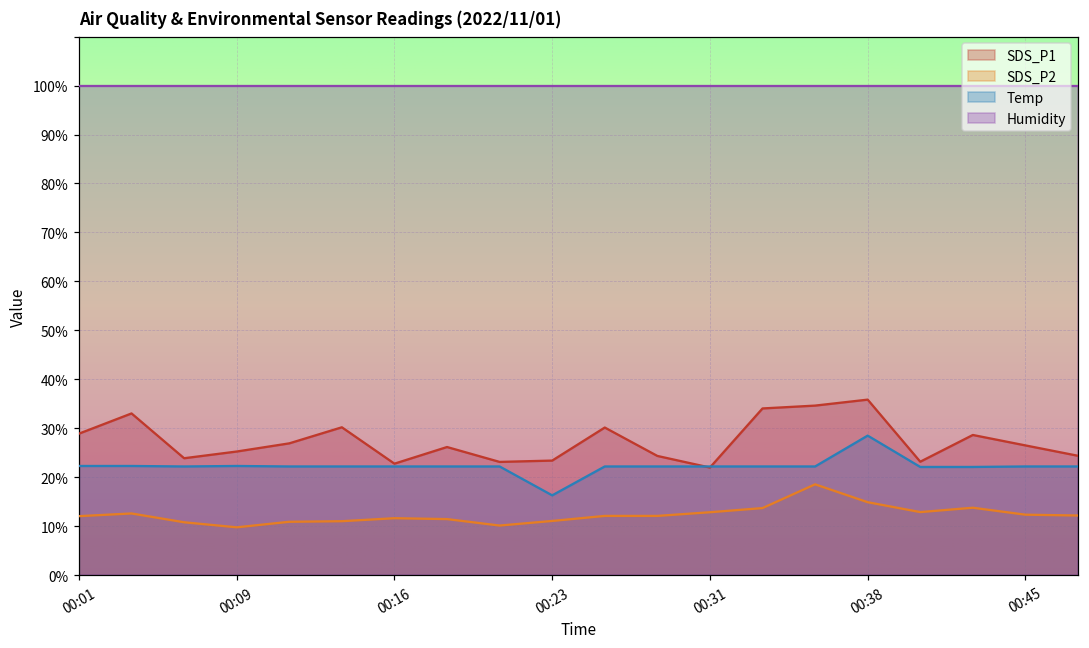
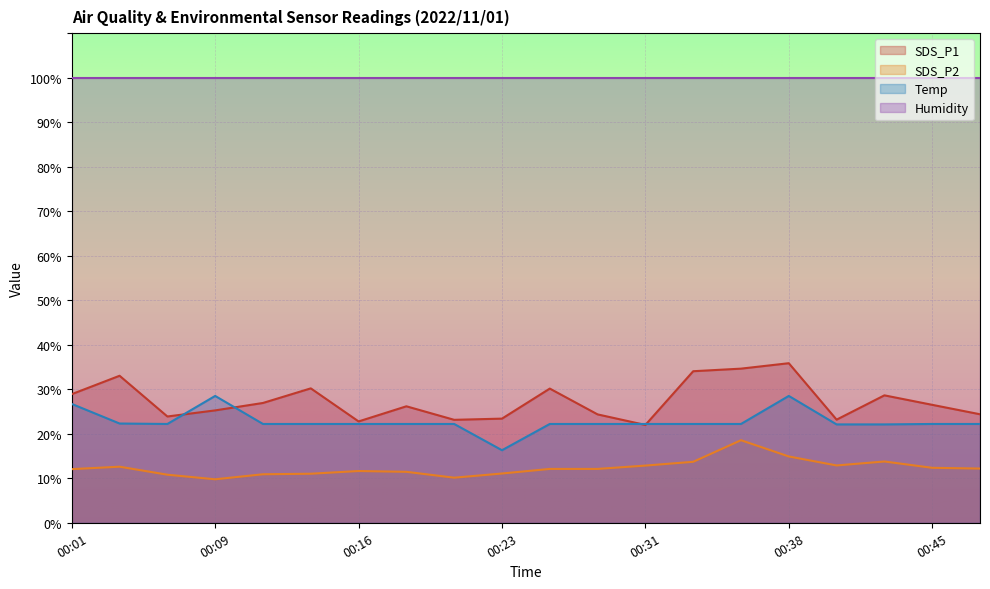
Temp, 00:01: 22% -> 27%
Temp, 00:09: 22% -> 29%
